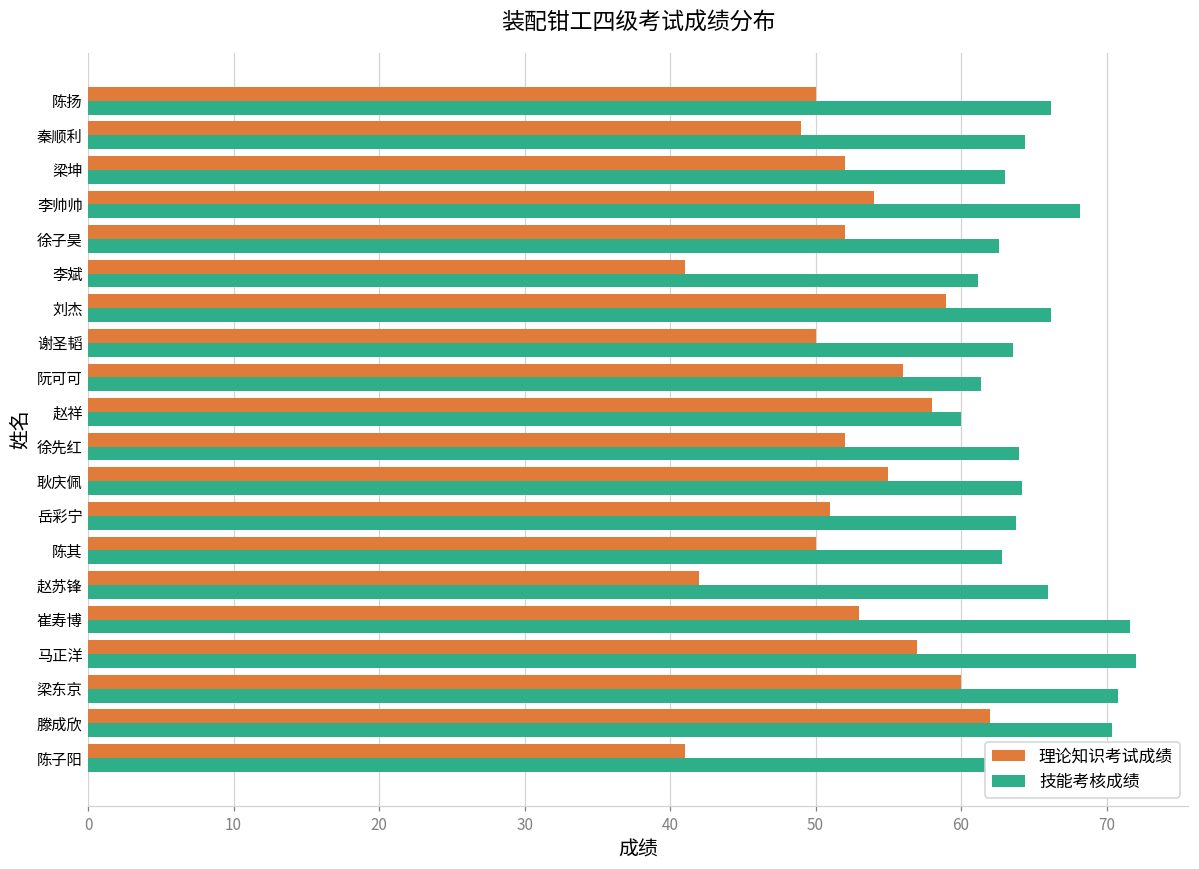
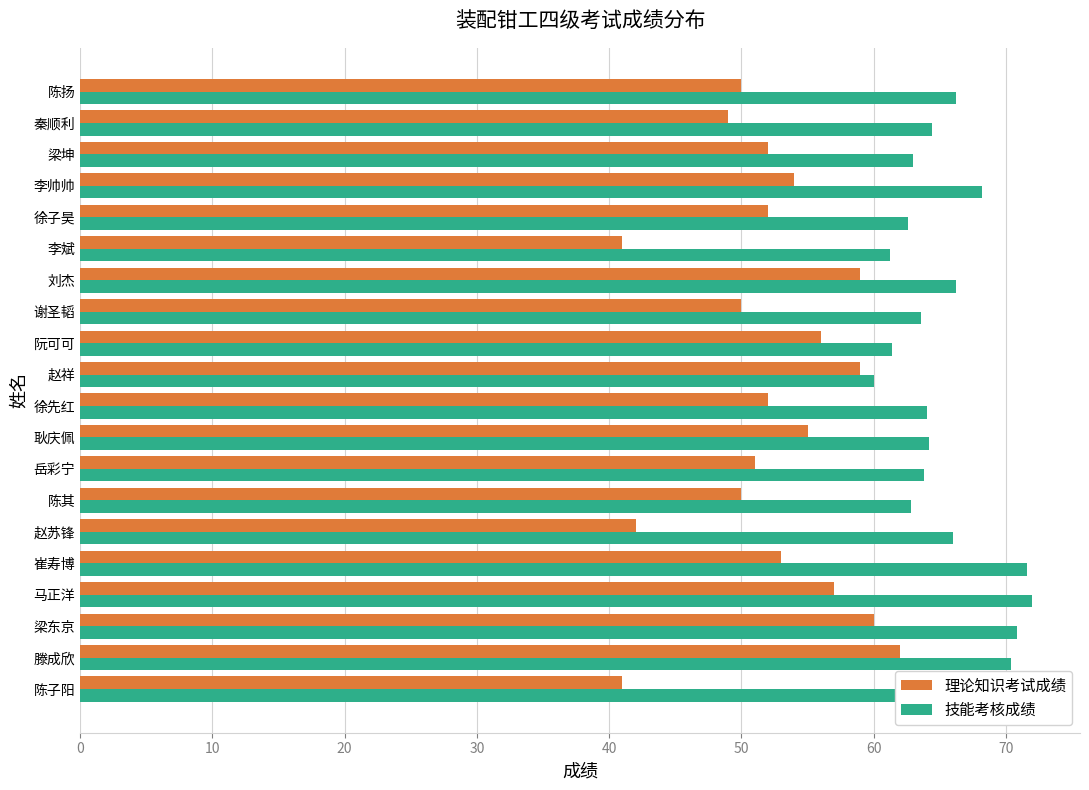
理论知识考试成绩, 赵祥: 58 -> 59
